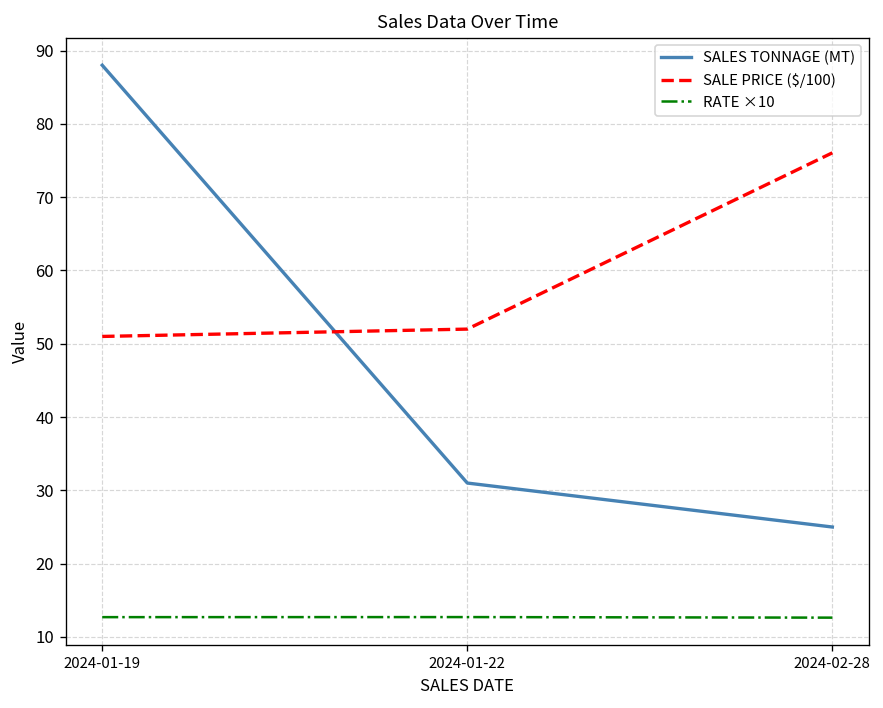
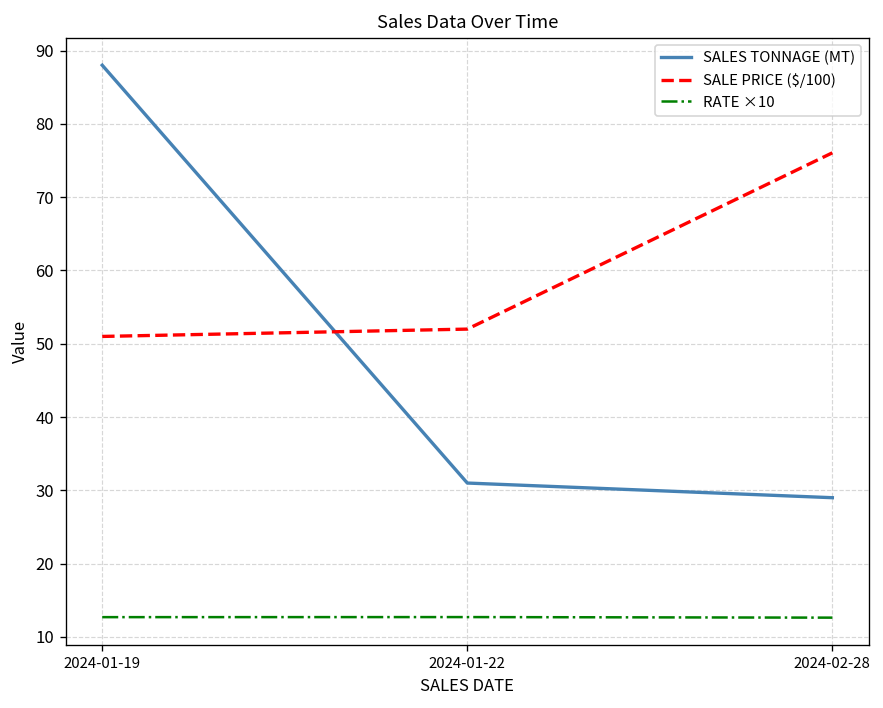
SALES TONNAGE (MT), 2024-02-28: 25 -> 29
